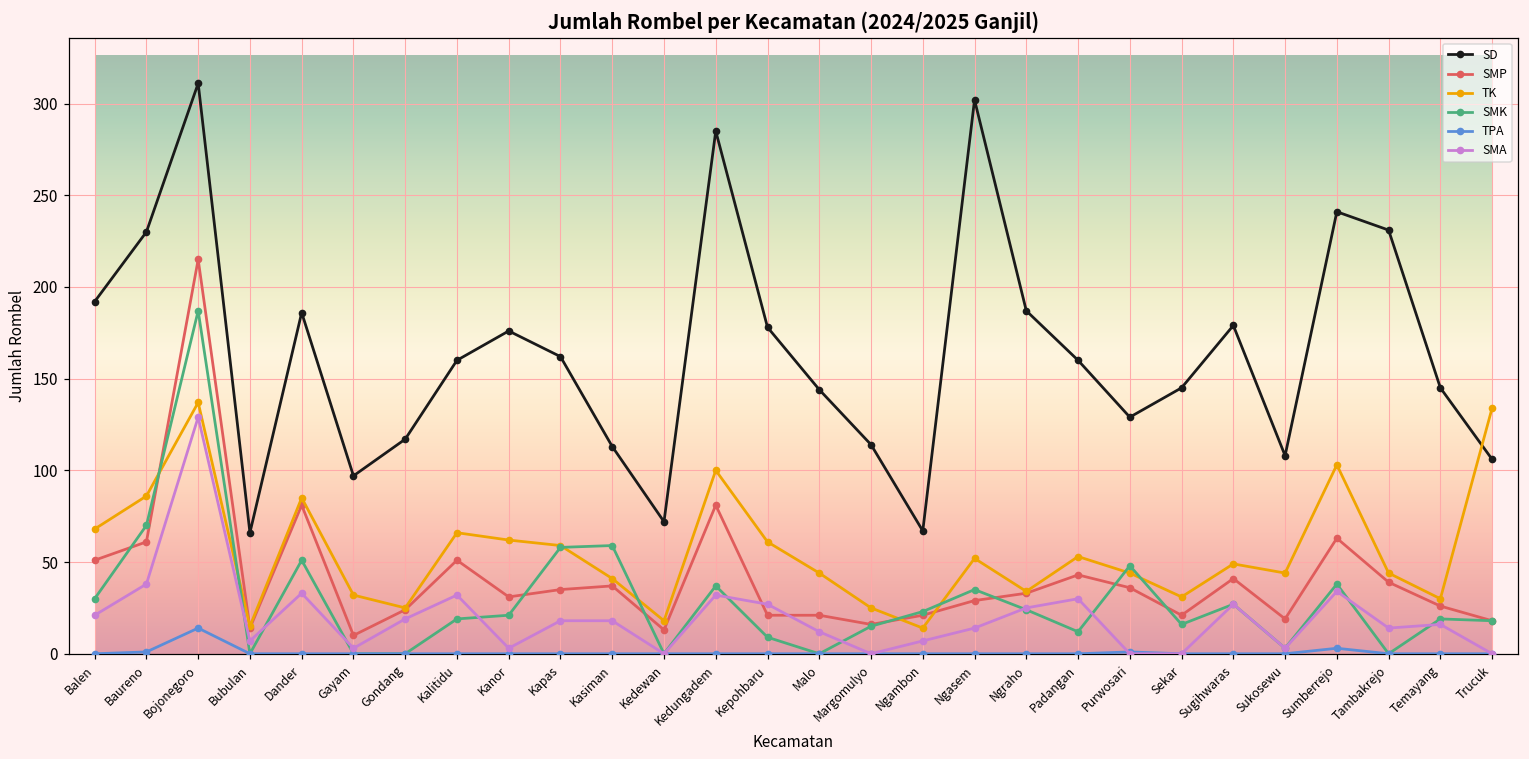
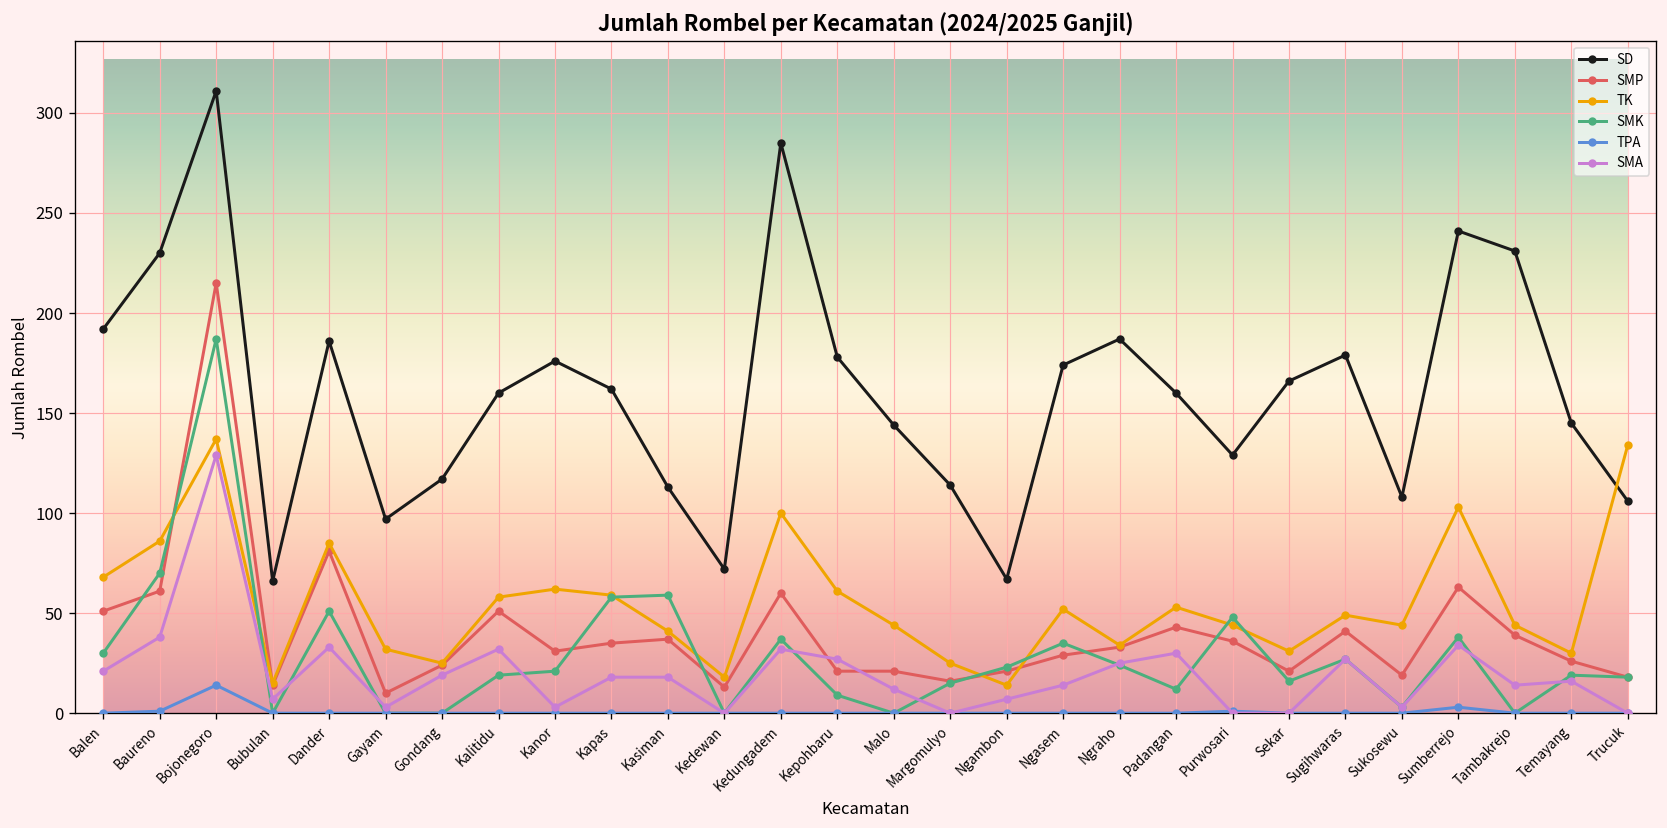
TK, Kalitidu: 66 -> 58
SMP, Kedungadem: 81 -> 60
SD, Ngasem: 302 -> 174
SD, Sekar: 145 -> 166
